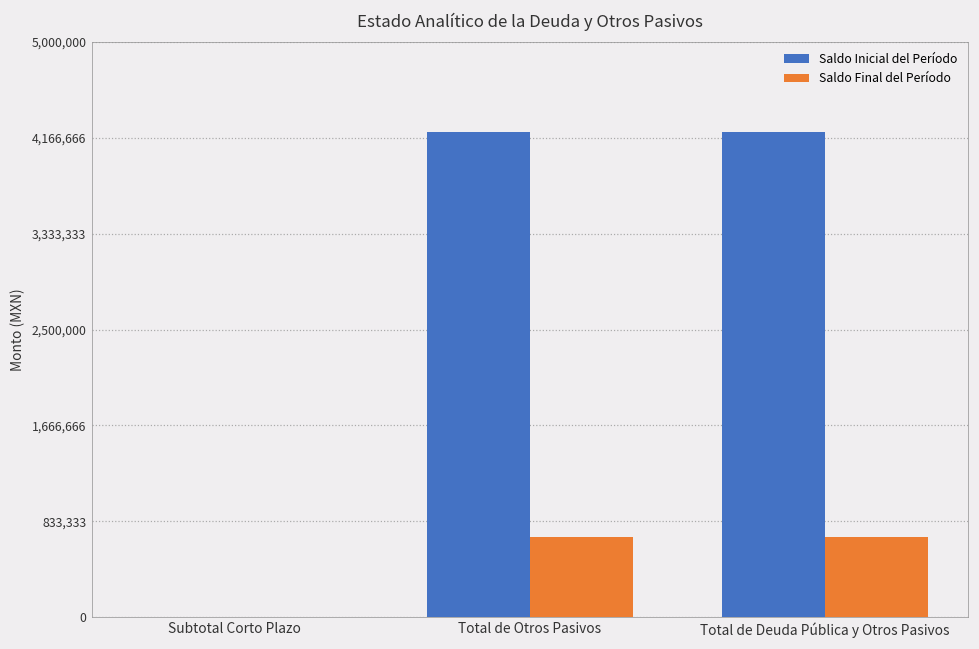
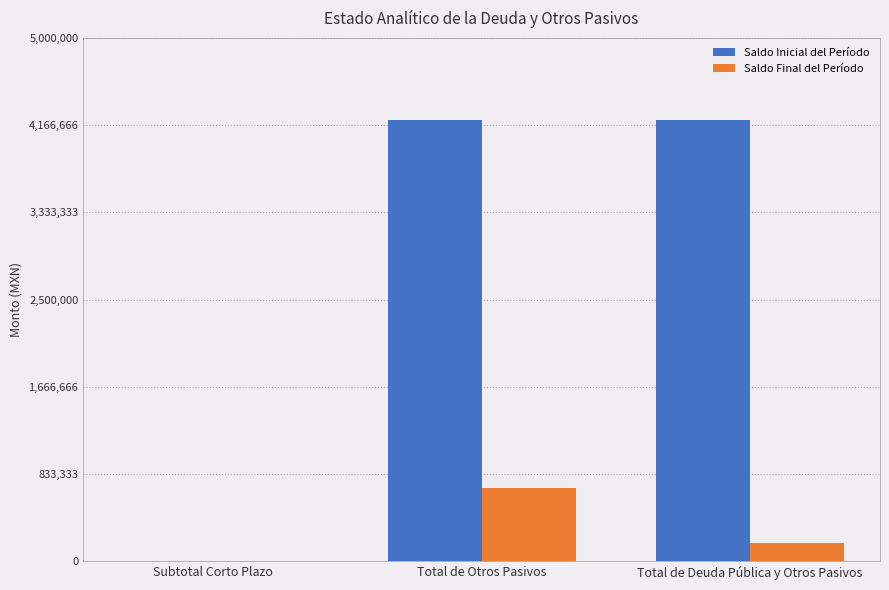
Saldo Final del Período, Total de Deuda Pública y Otros Pasivos: 700,000 -> 170,000
